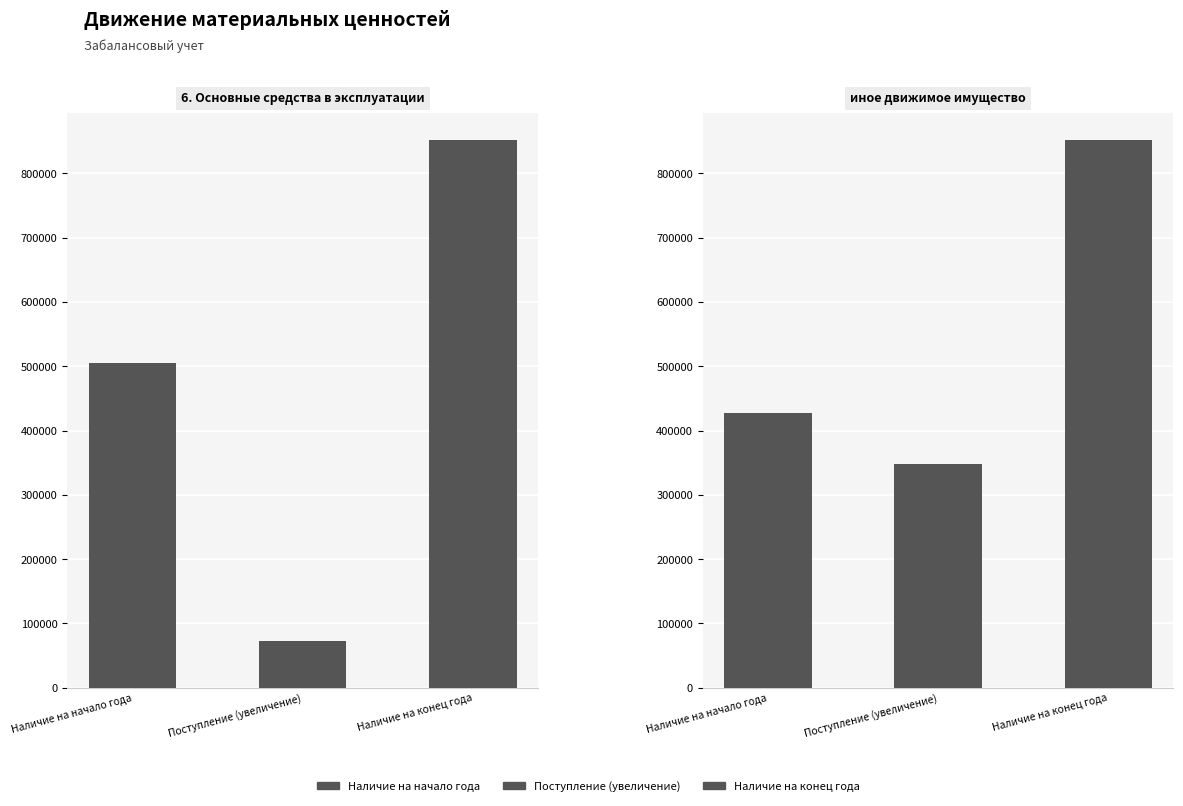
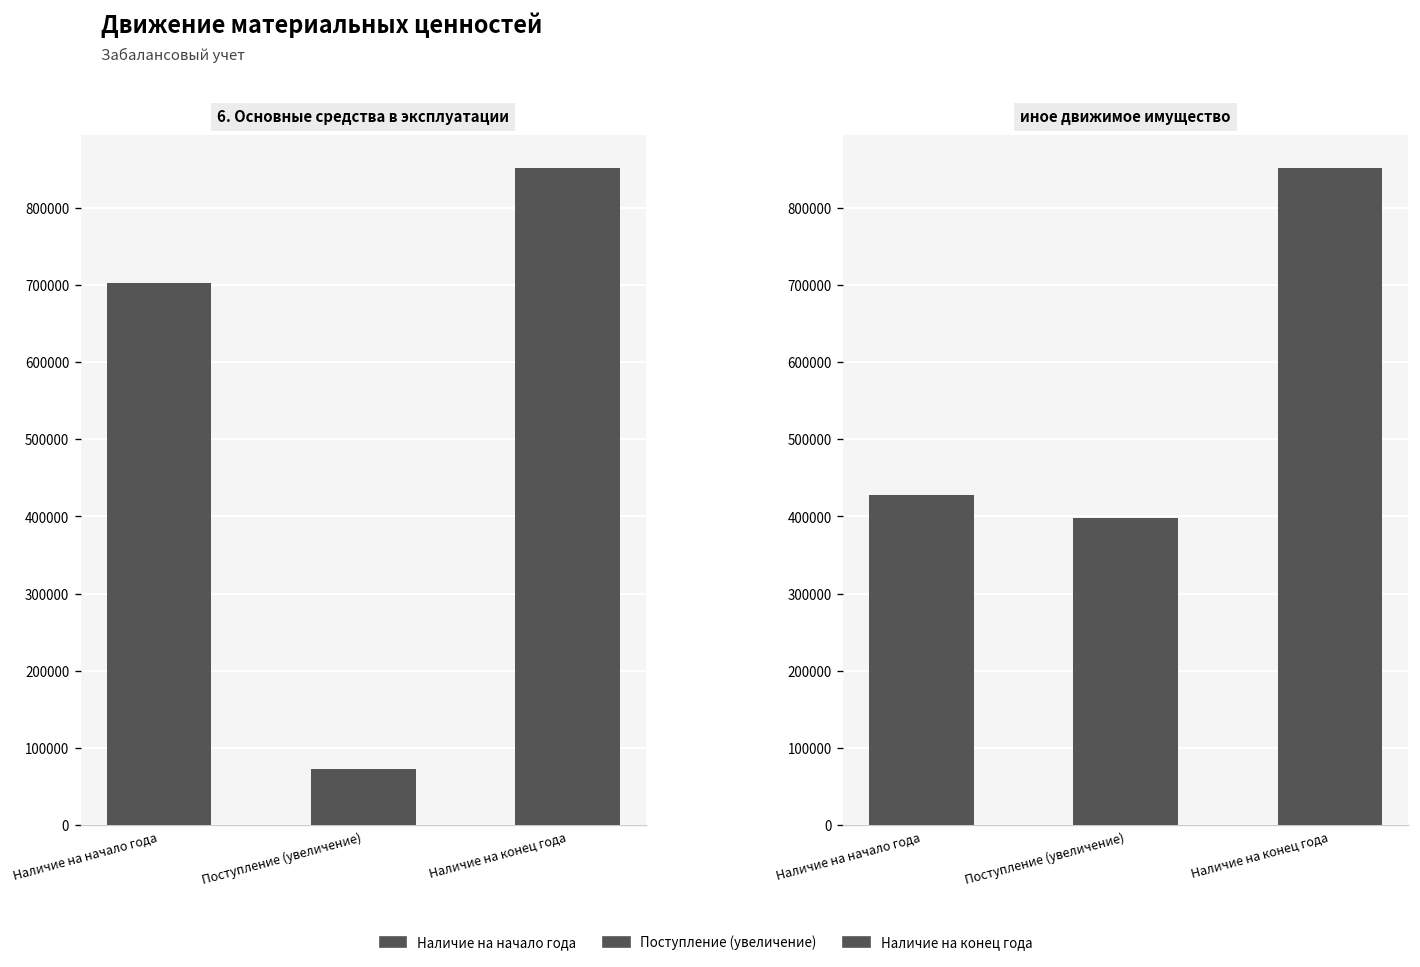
6. Основные средства в эксплуатации, Наличие на начало года: 500000 -> 700000
иное движимое имущество, Поступление (увеличение): 350000 -> 400000
